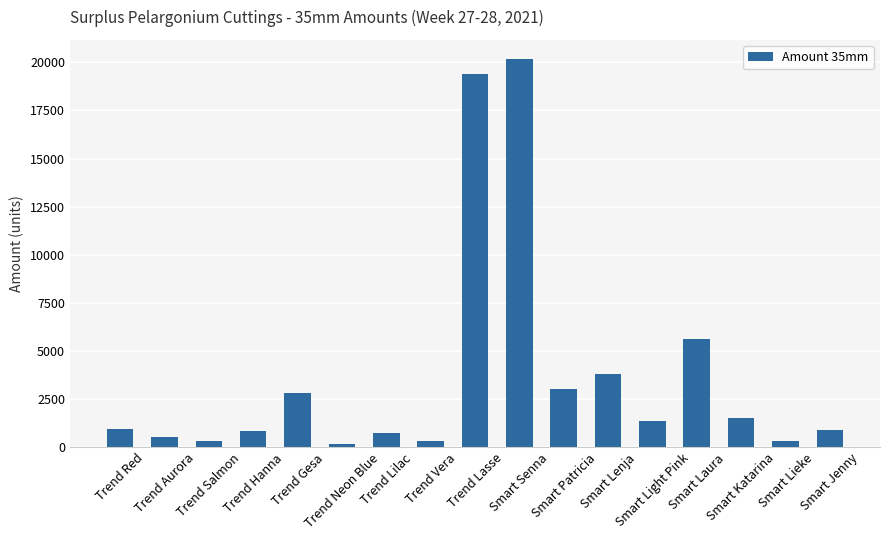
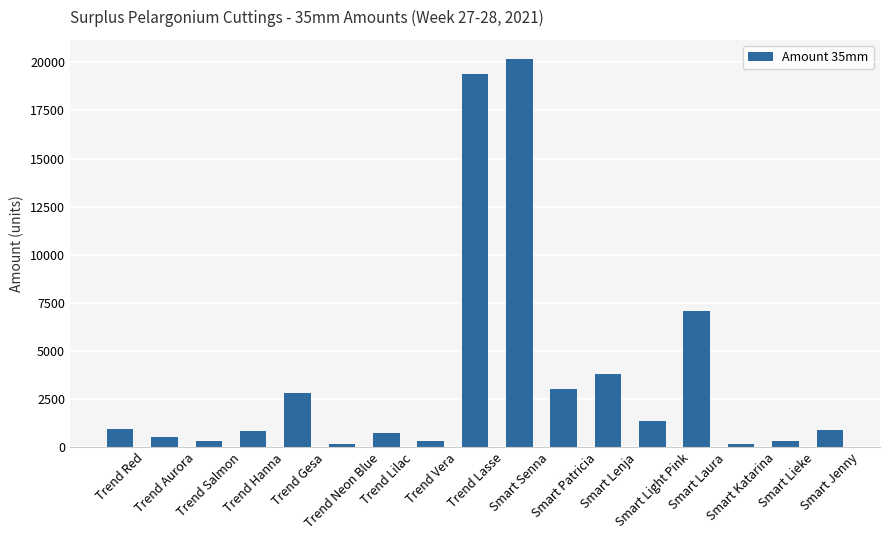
Smart Laura: 5600 -> 7100
Smart Katarina: 1500 -> 200
